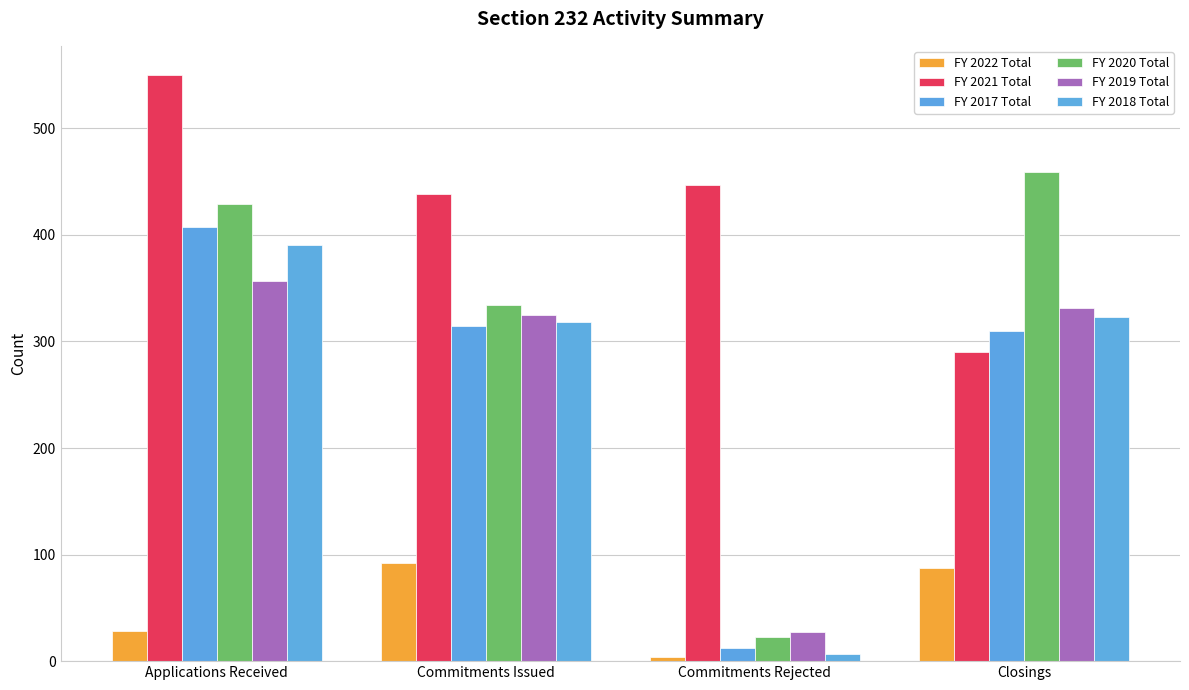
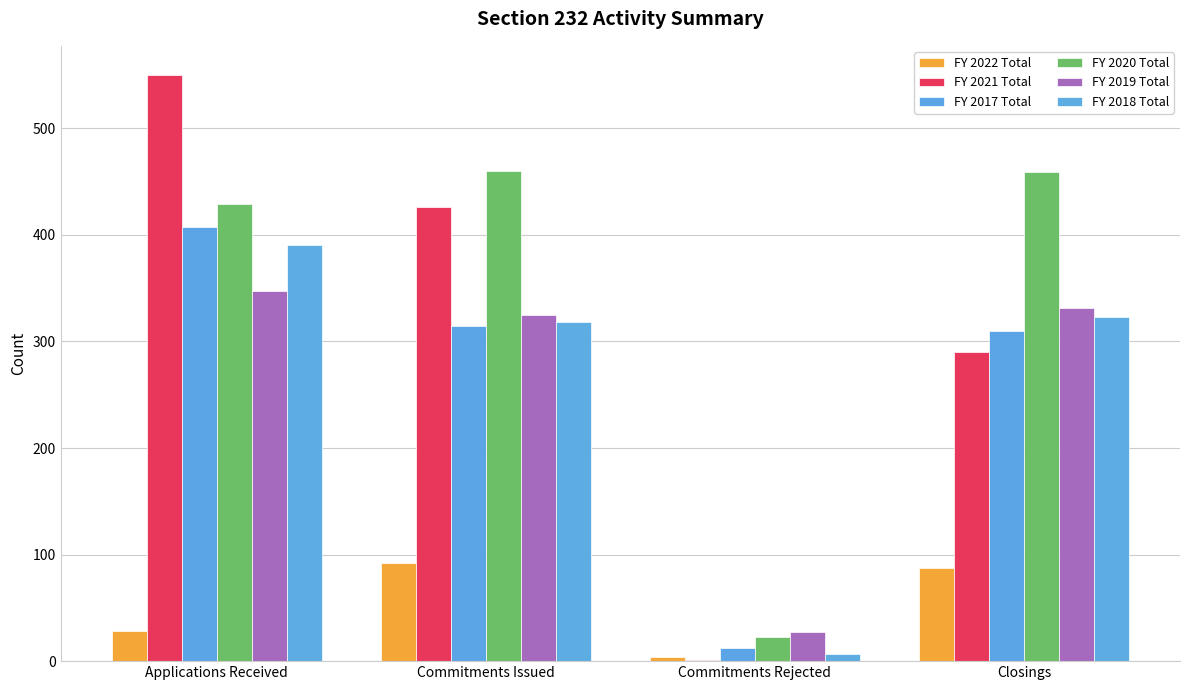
FY 2019 Total, Applications Received: 357 -> 347
FY 2021 Total, Commitments Issued: 438 -> 426
FY 2020 Total, Commitments Issued: 334 -> 460
FY 2021 Total, Commitments Rejected: 447 -> 1
